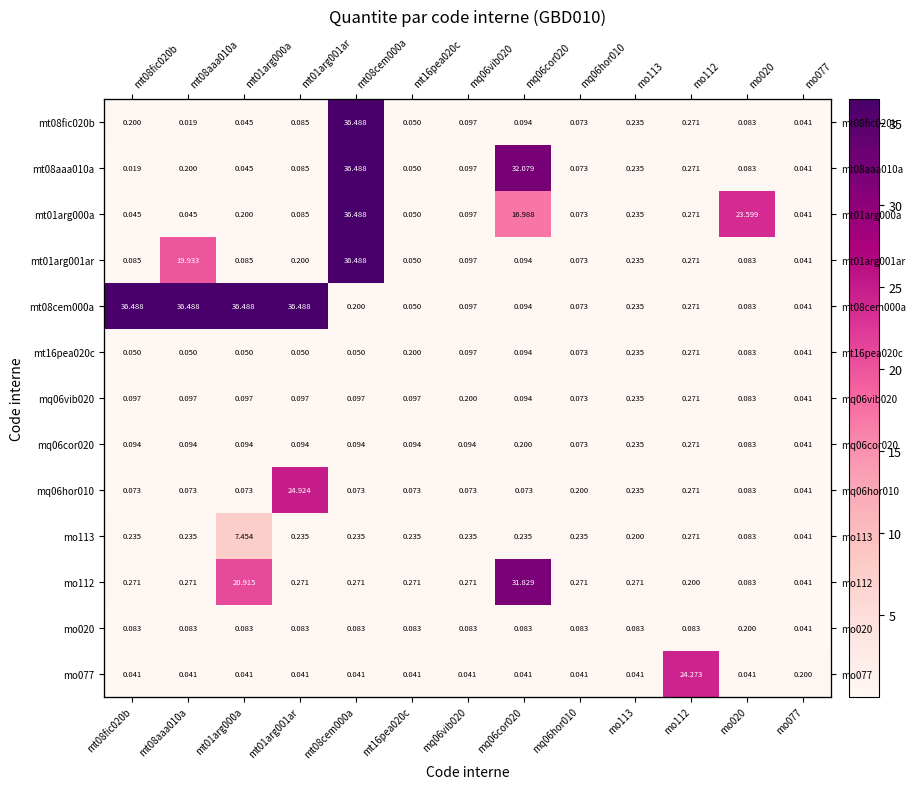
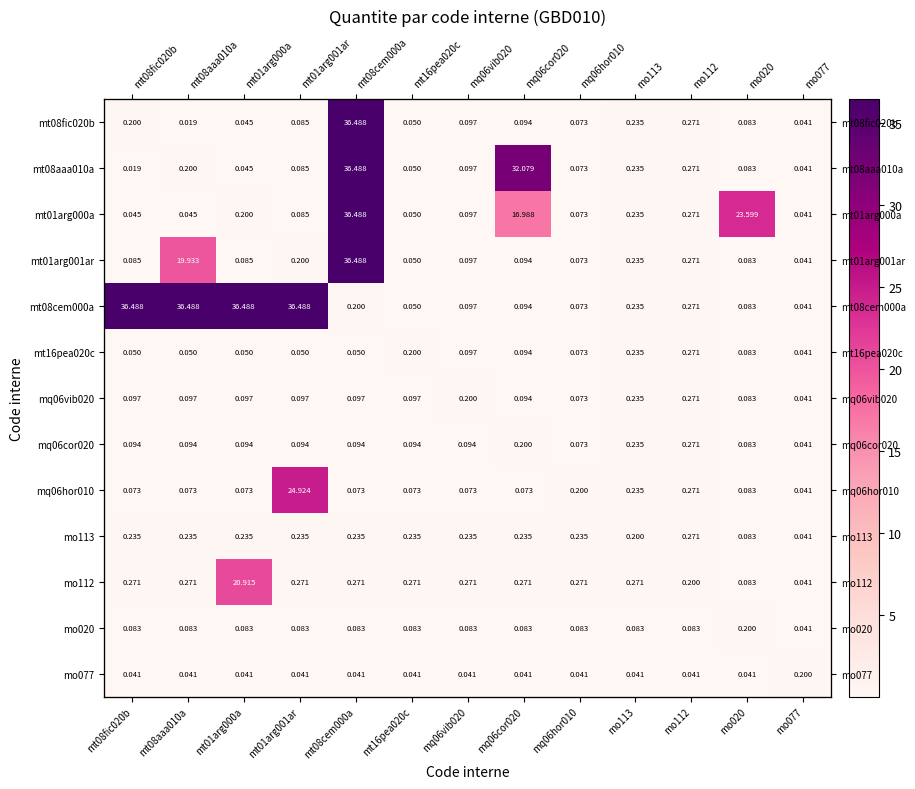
mo113, mt01arg000a: 7.454 -> 0.235
mo112, mq06cor020: 31.829 -> 0.271
mo077, mo112: 24.273 -> 0.041
